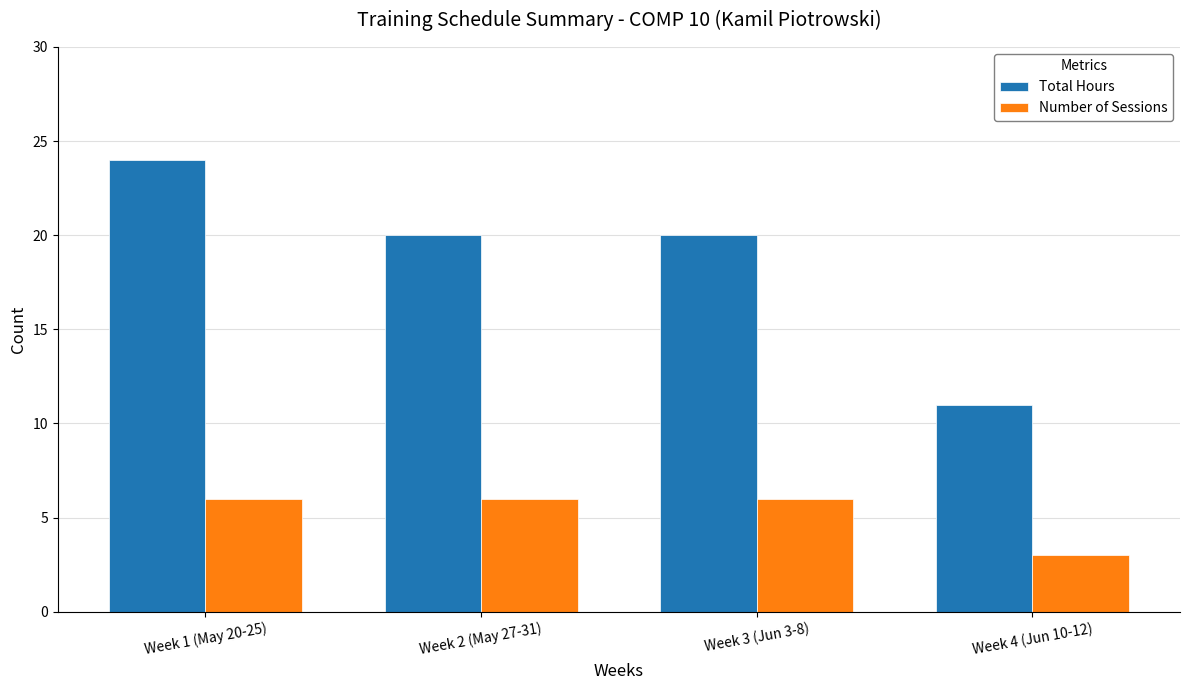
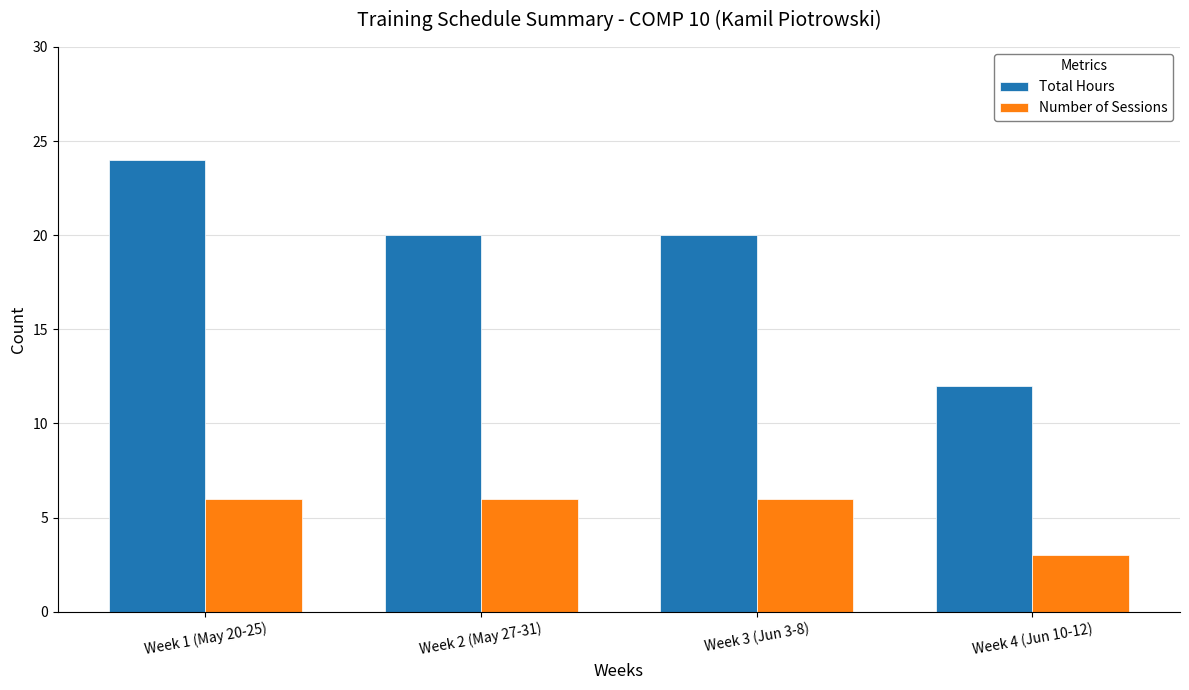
Total Hours, Week 4 (Jun 10-12): 11 -> 12
